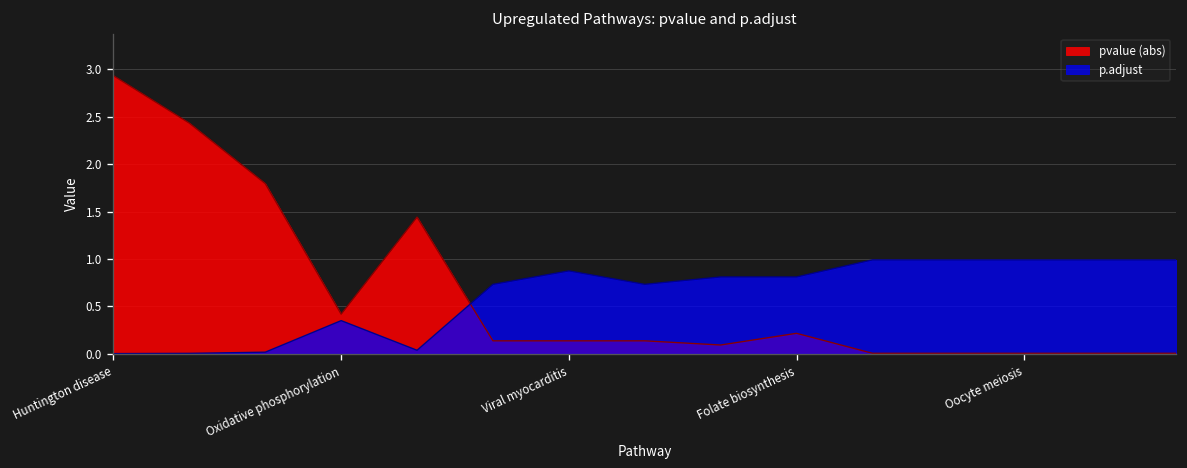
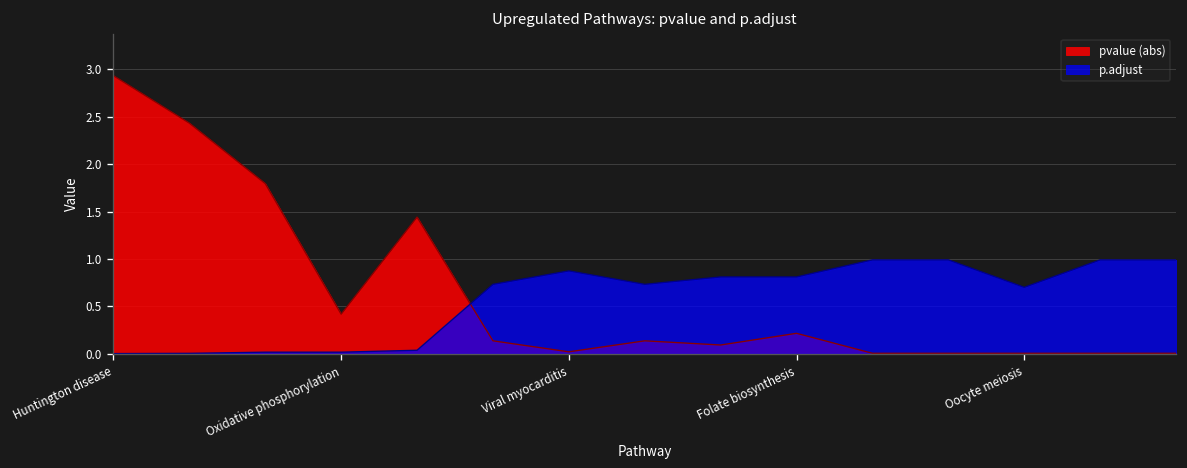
p.adjust, Oxidative phosphorylation: 0.3 -> 0.0
pvalue (abs), Viral myocarditis: 0.1 -> 0.0
p.adjust, Oocyte meiosis: 1.0 -> 0.7
